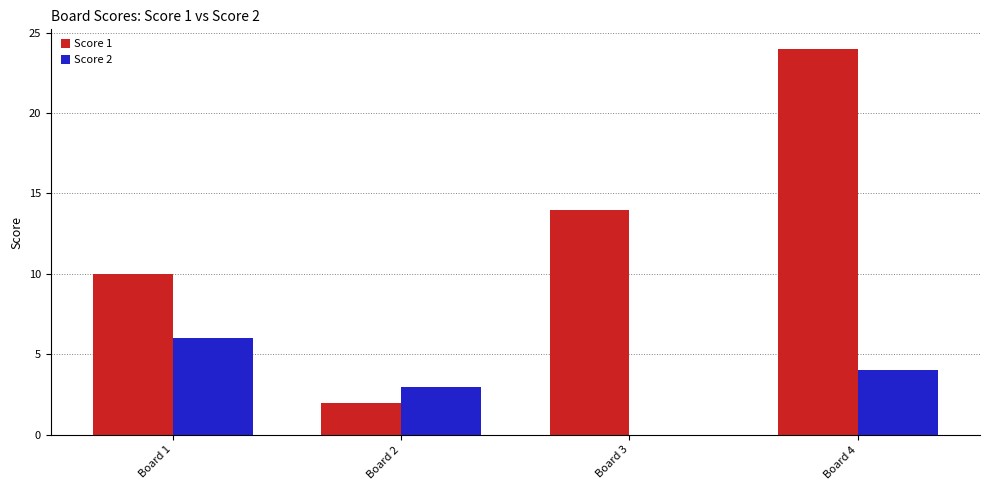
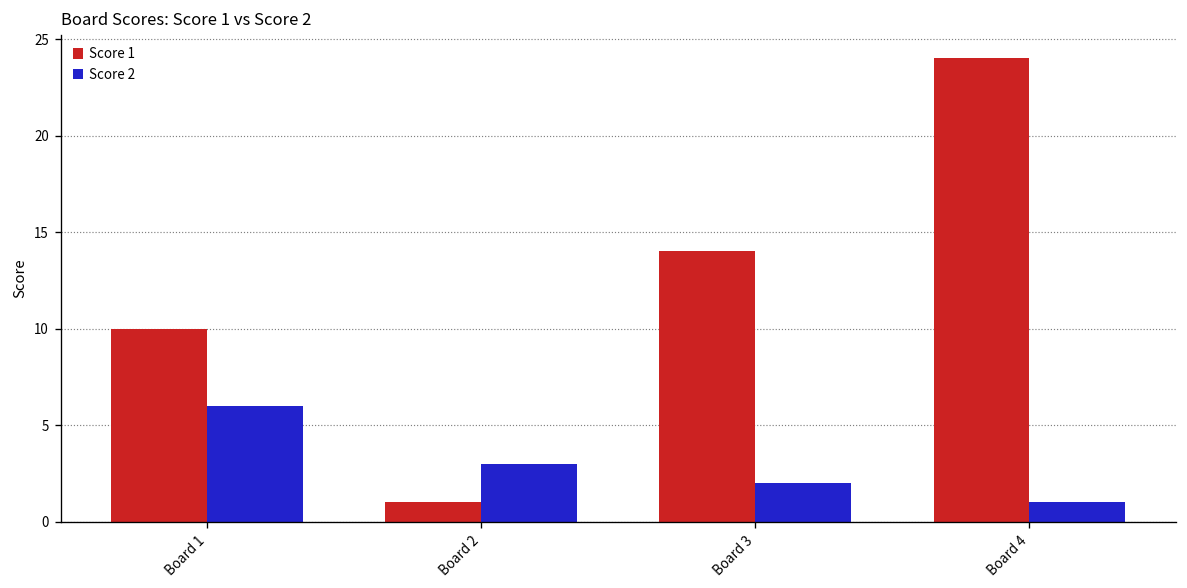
Score 1, Board 2: 2 -> 1
Score 2, Board 3: 0 -> 2
Score 2, Board 4: 4 -> 1
